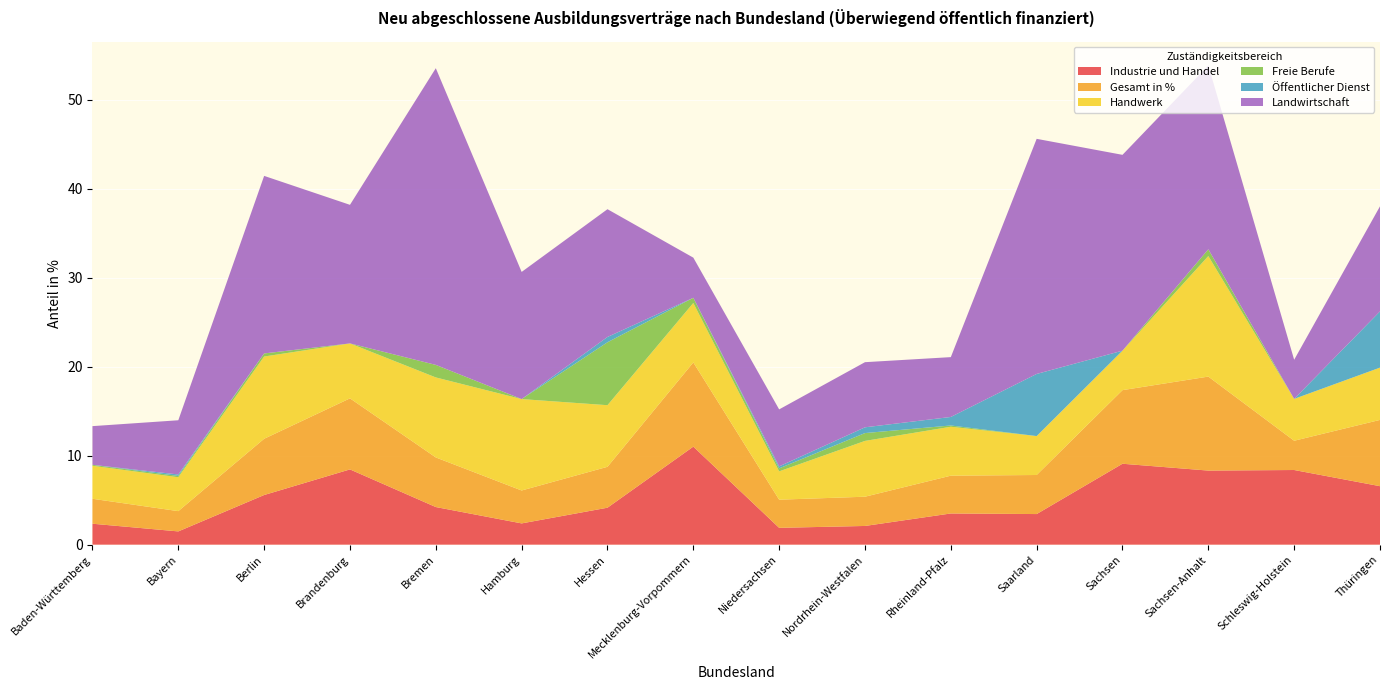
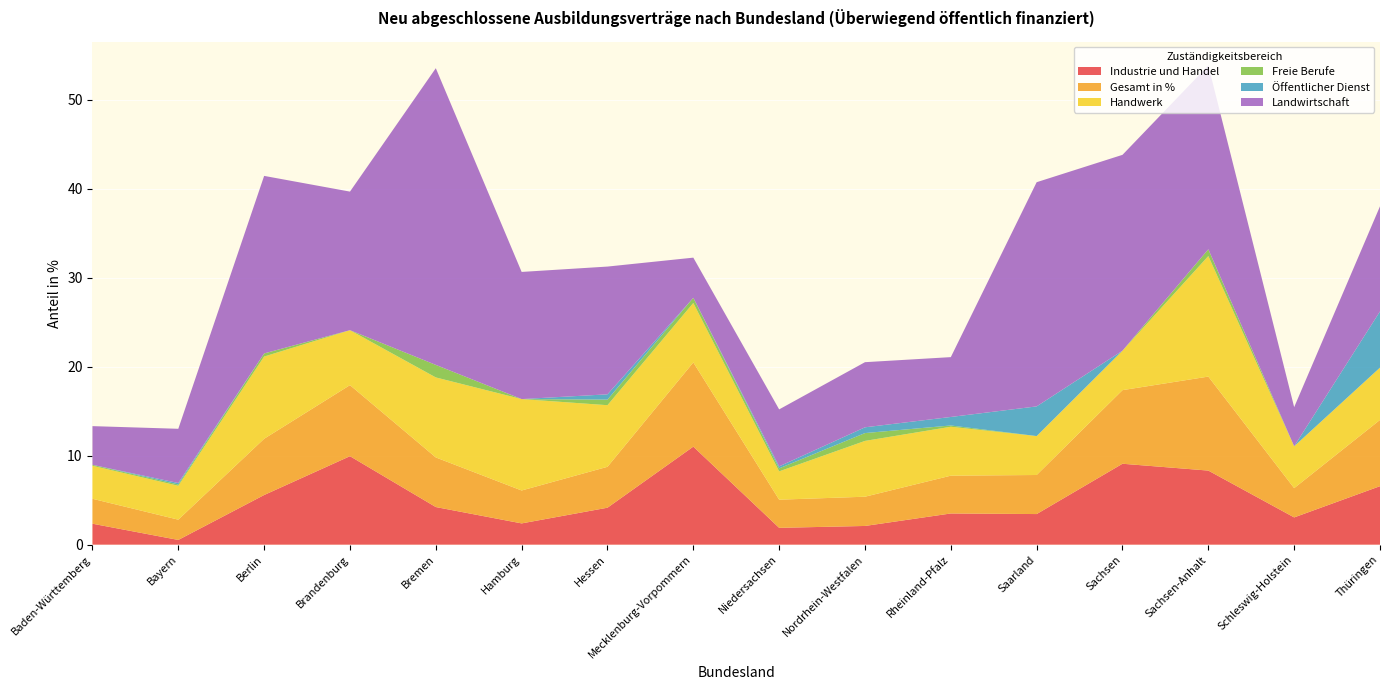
Industrie und Handel, Bayern: 1.5 -> 0.5
Industrie und Handel, Brandenburg: 8 -> 10
Freie Berufe, Hessen: 7 -> 1
Öffentlicher Dienst, Saarland: 7 -> 3
Landwirtschaft, Saarland: 26 -> 25
Industrie und Handel, Schleswig-Holstein: 8 -> 3
